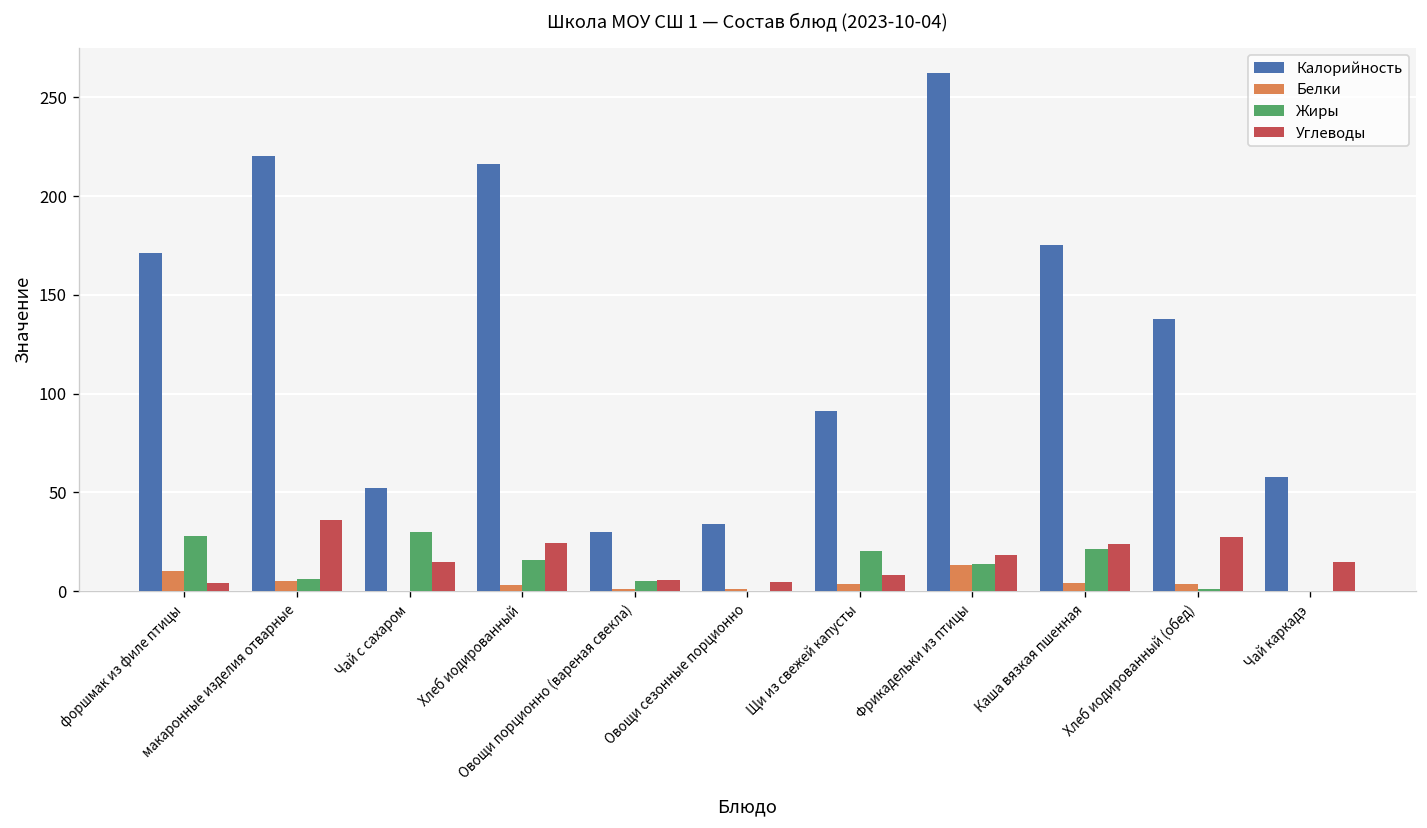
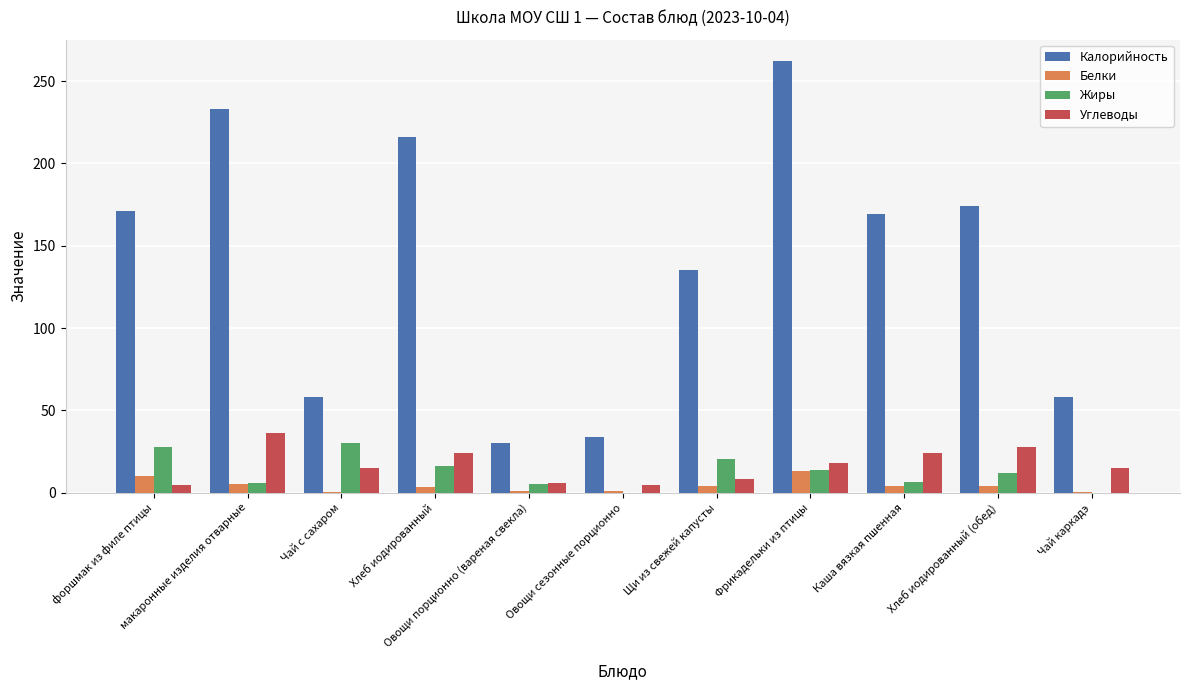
Калорийность, макаронные изделия отварные: 220 -> 233
Калорийность, Чай с сахаром: 52 -> 58
Калорийность, Щи из свежей капусты: 91 -> 135
Калорийность, Каша вязкая пшенная: 175 -> 169
Жиры, Каша вязкая пшенная: 21 -> 7
Калорийность, Хлеб иодированный (обед): 138 -> 174
Жиры, Хлеб иодированный (обед): 1 -> 12
